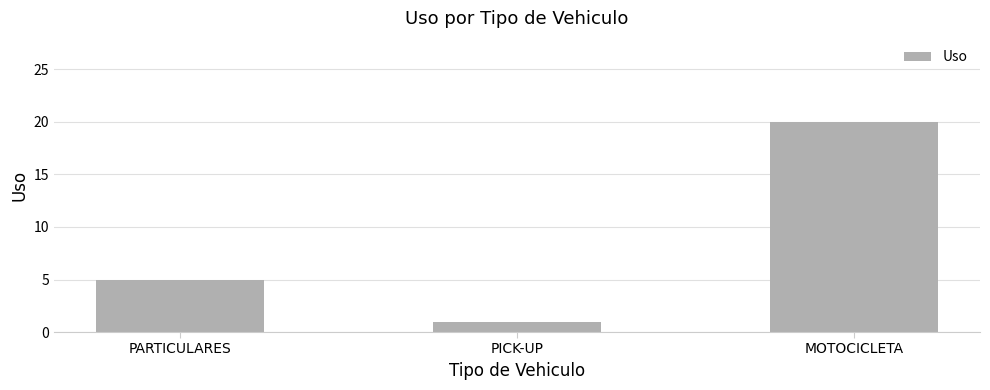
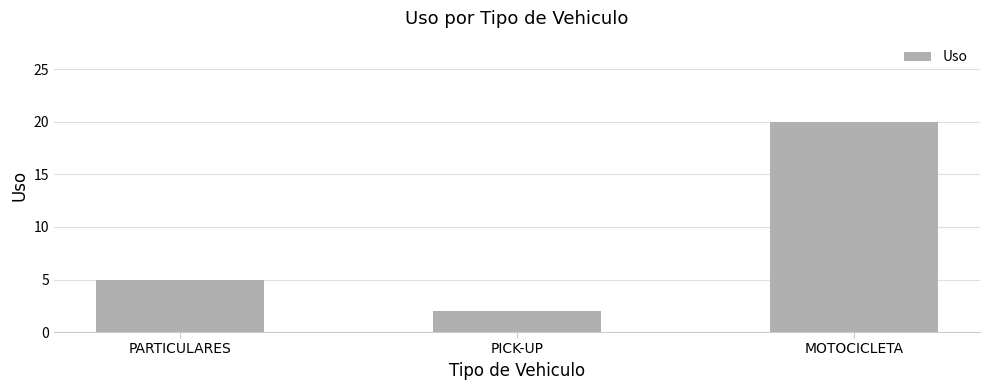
PICK-UP: 1 -> 2
